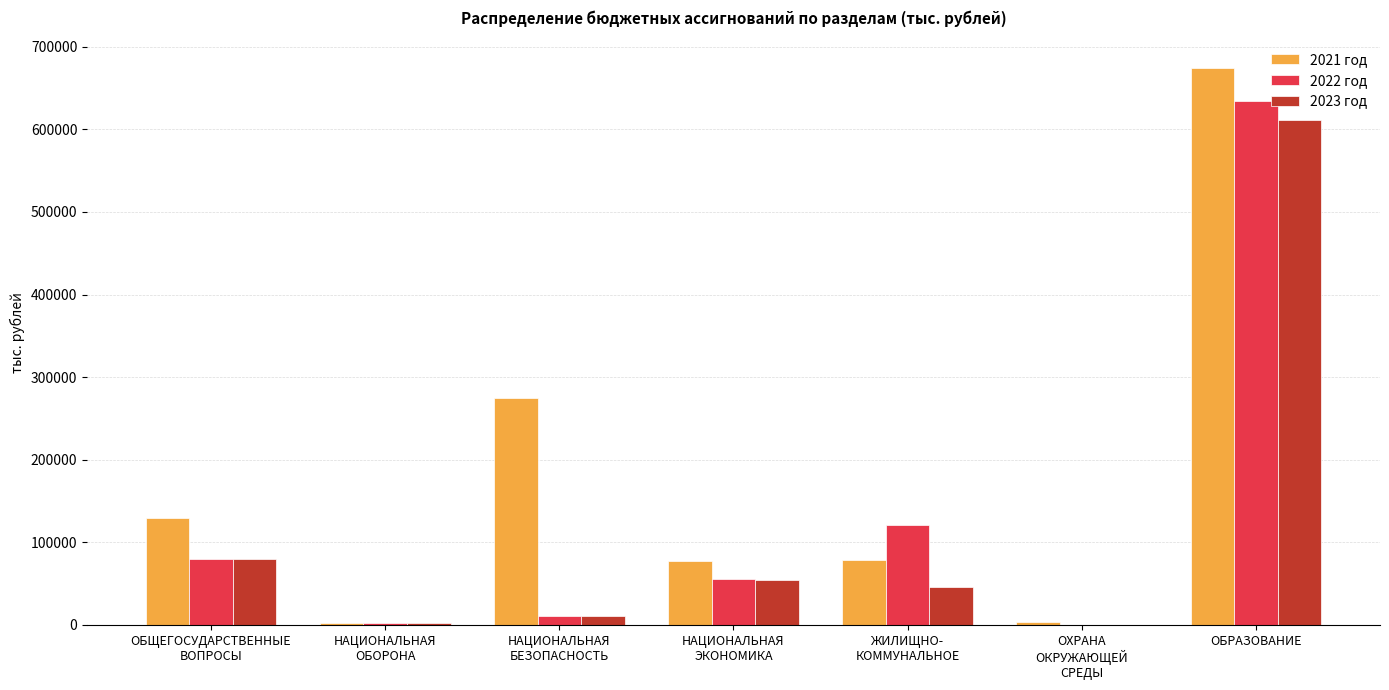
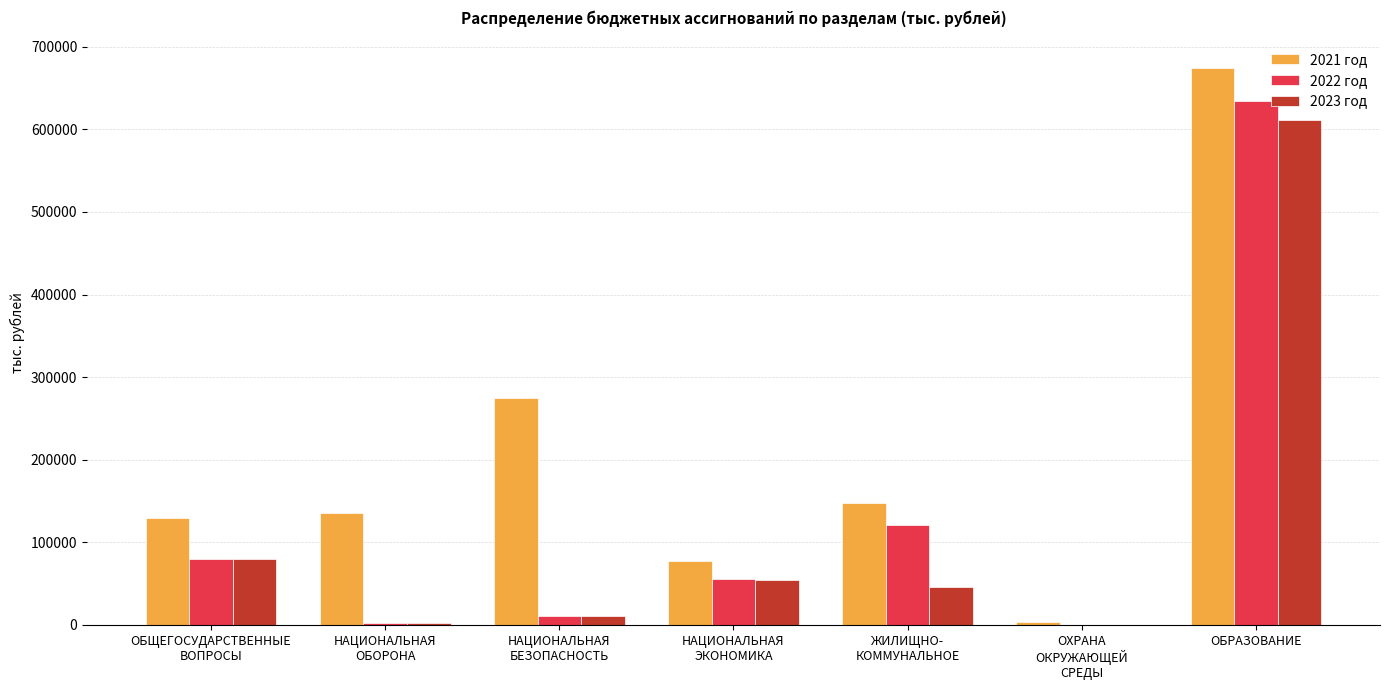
2021 год, НАЦИОНАЛЬНАЯ ОБОРОНА: 0 -> 140000
2021 год, ЖИЛИЩНО- КОММУНАЛЬНОЕ: 80000 -> 150000
